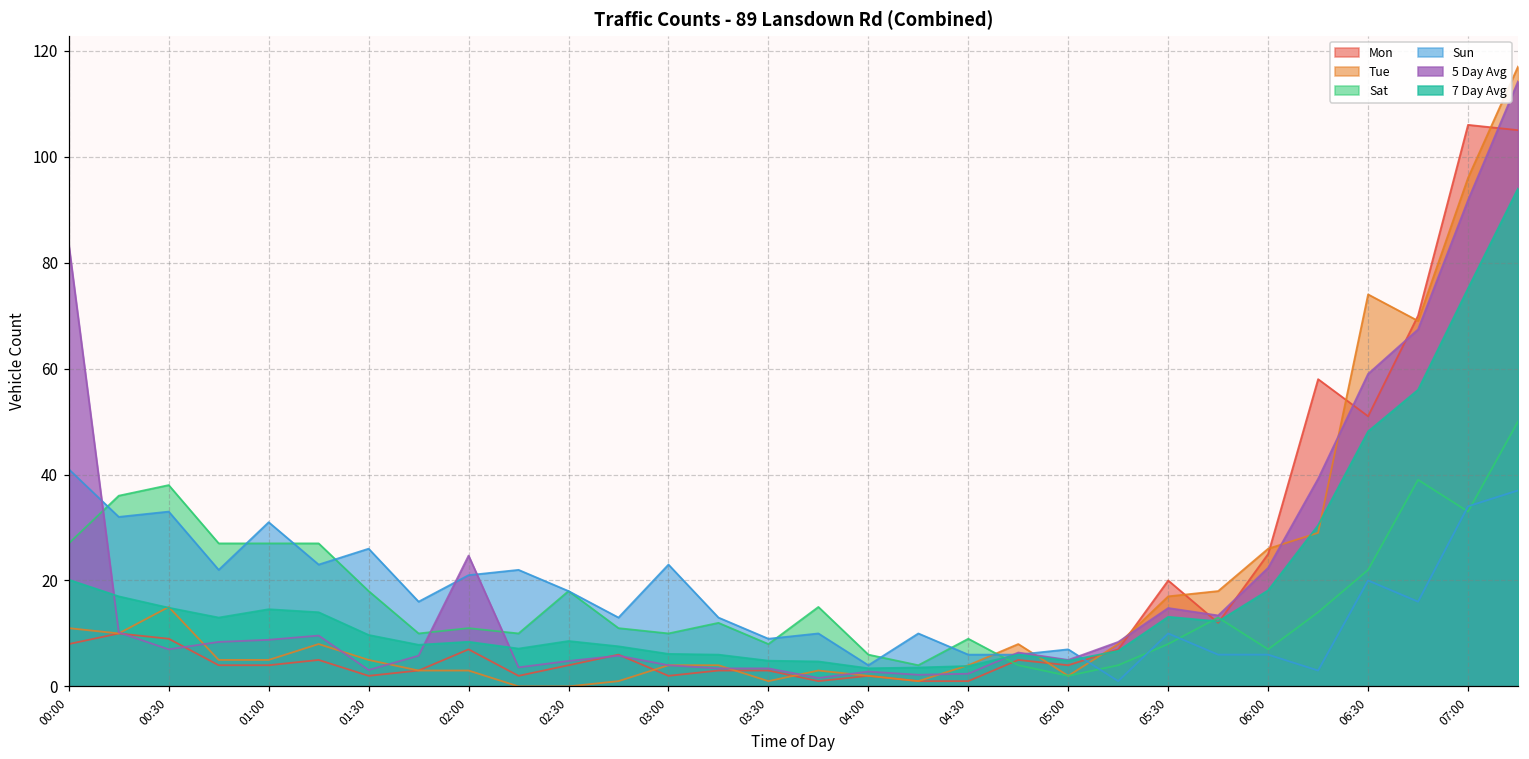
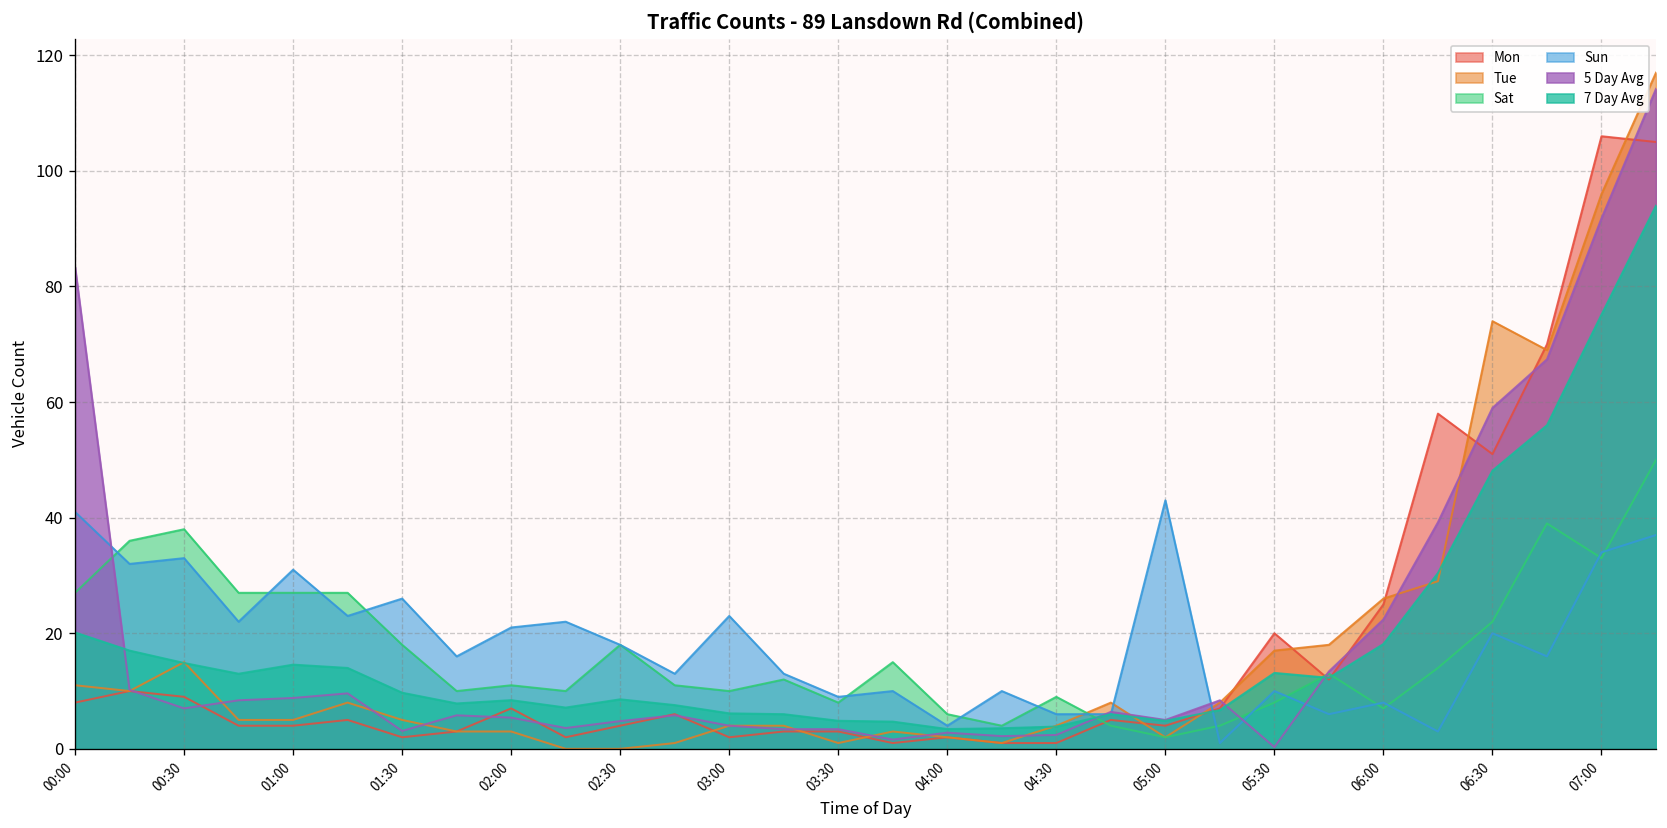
5 Day Avg, 02:00: 25 -> 5
Sun, 05:00: 7 -> 43
5 Day Avg, 05:30: 15 -> 0
Sun, 06:00: 6 -> 8
